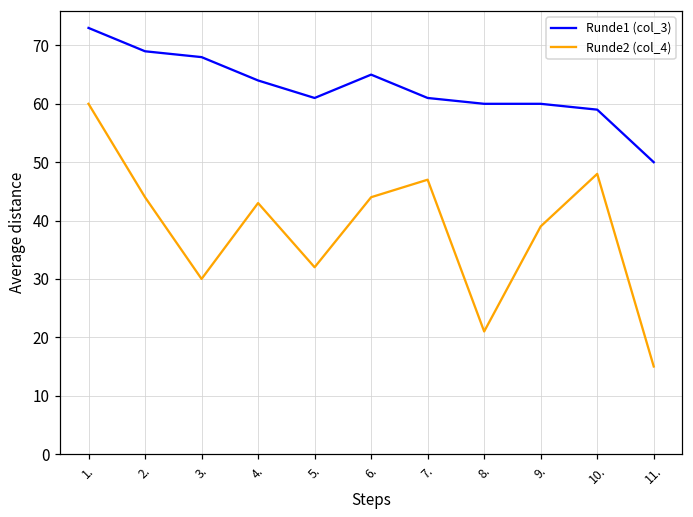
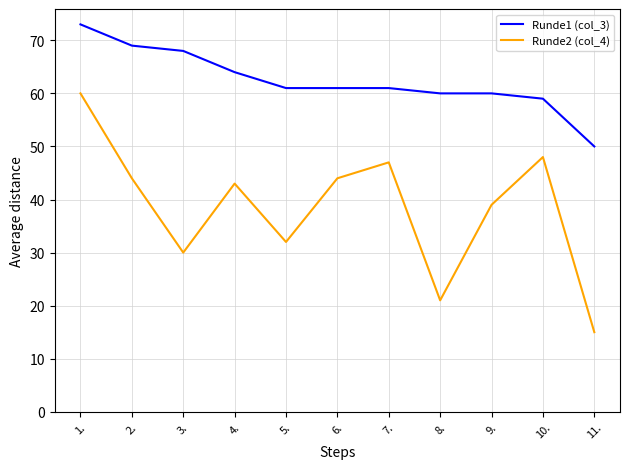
Runde1 (col_3), 6.: 65 -> 61
